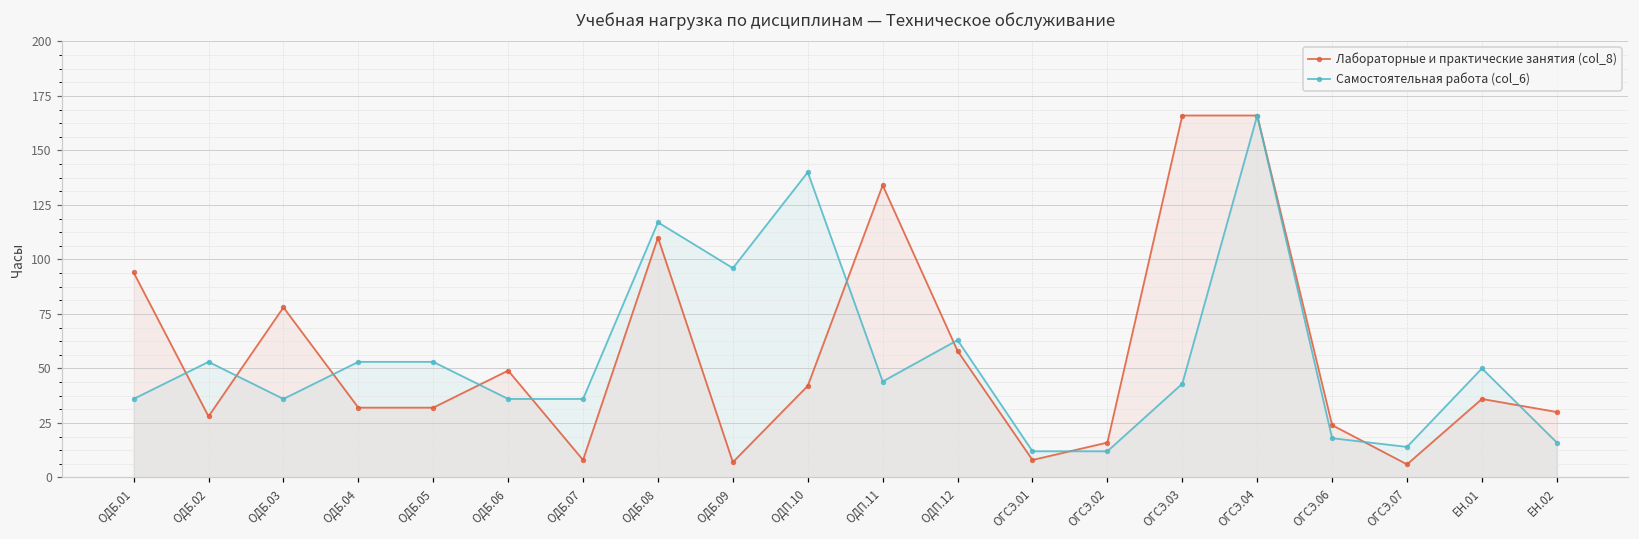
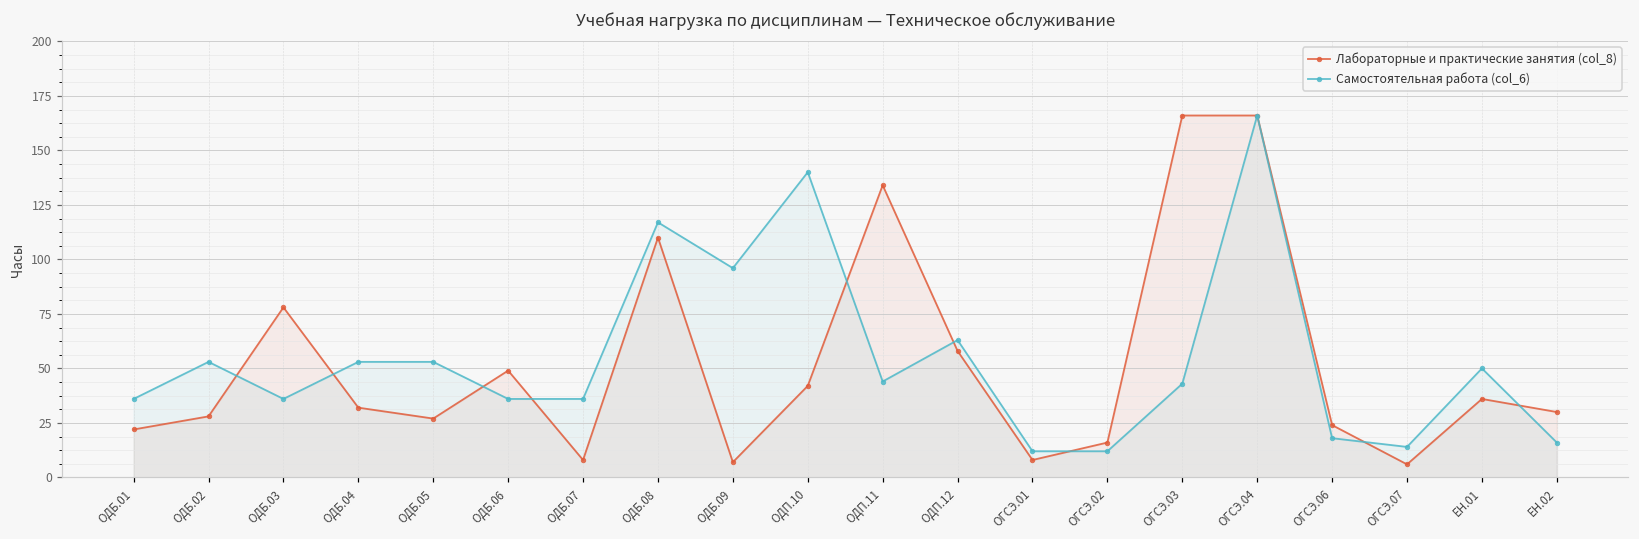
Лабораторные и практические занятия (col_8), ОДБ.01: 94 -> 22
Лабораторные и практические занятия (col_8), ОДБ.05: 32 -> 27
